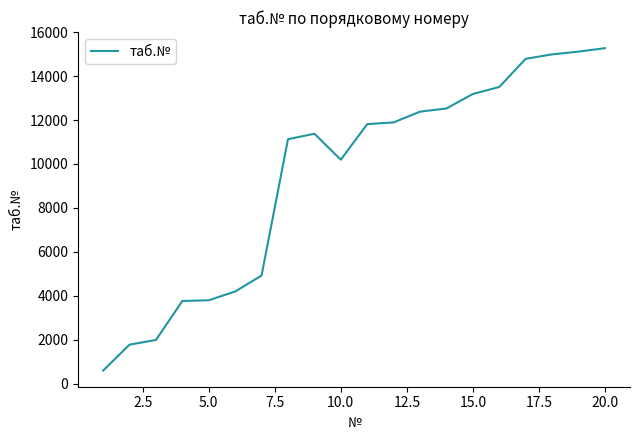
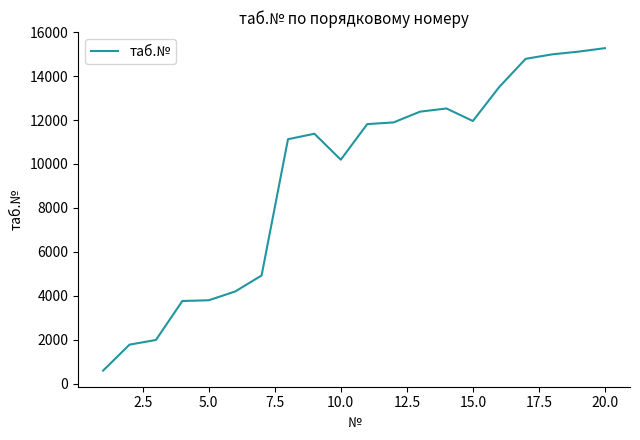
15.0: 13200 -> 12000
